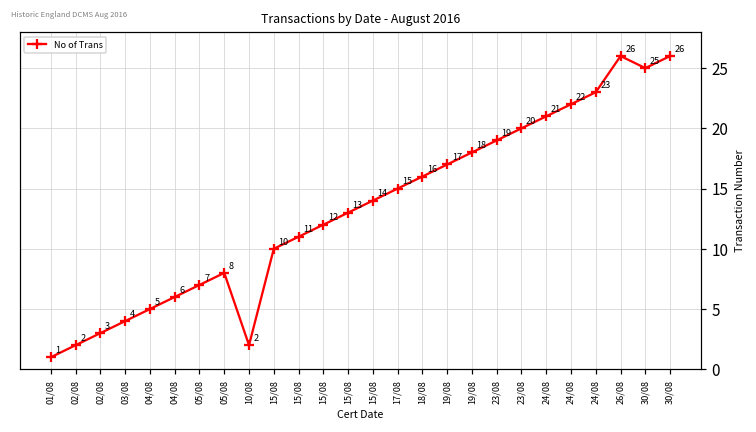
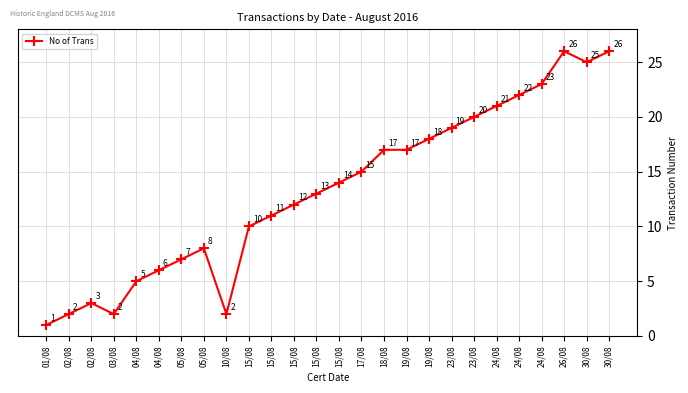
03/08: 4 -> 2
18/08: 16 -> 17
